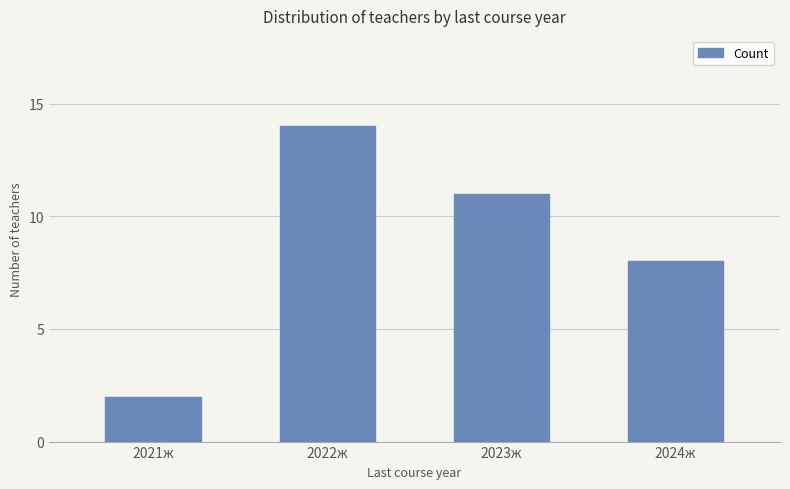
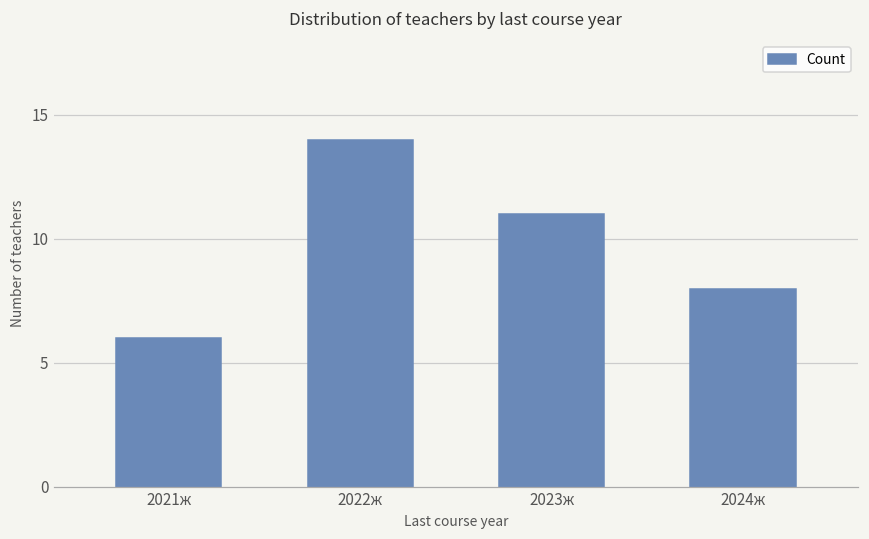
2021ж: 2 -> 6
